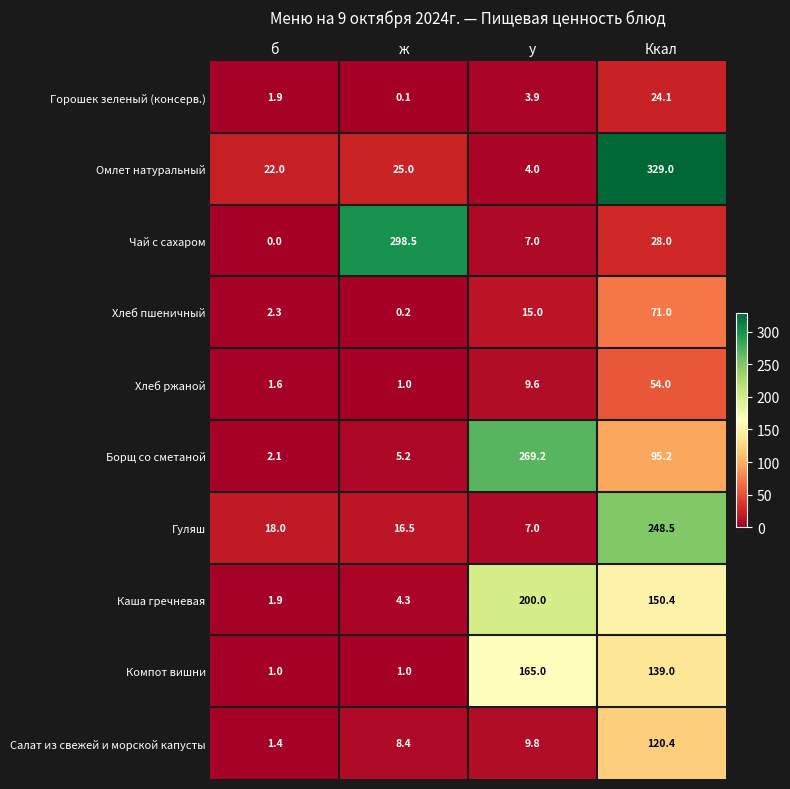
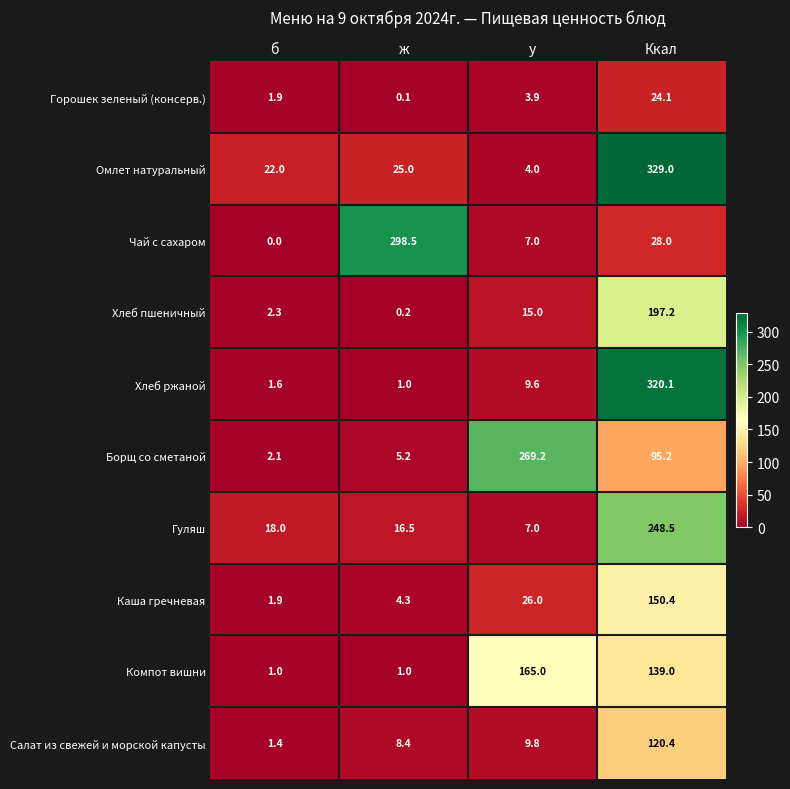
Хлеб пшеничный, Ккал: 71.0 -> 197.2
Хлеб ржаной, Ккал: 54.0 -> 320.1
Каша гречневая, у: 200.0 -> 26.0
